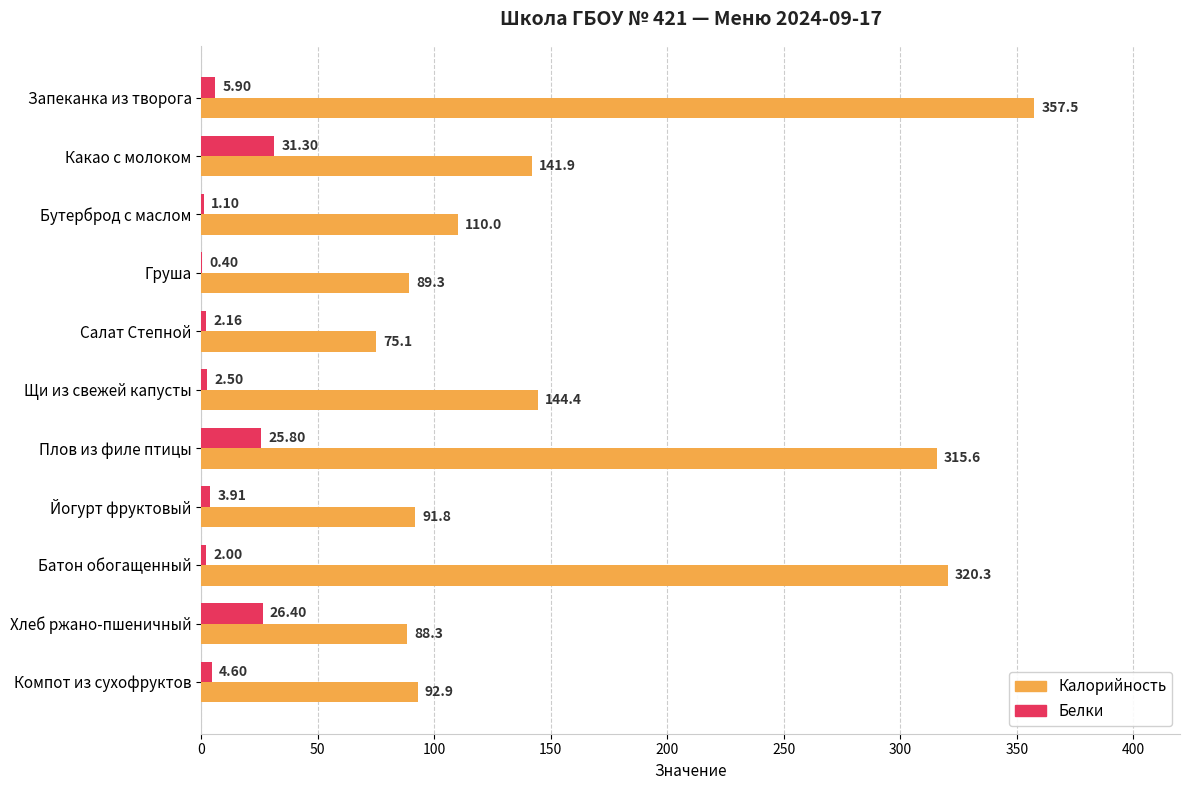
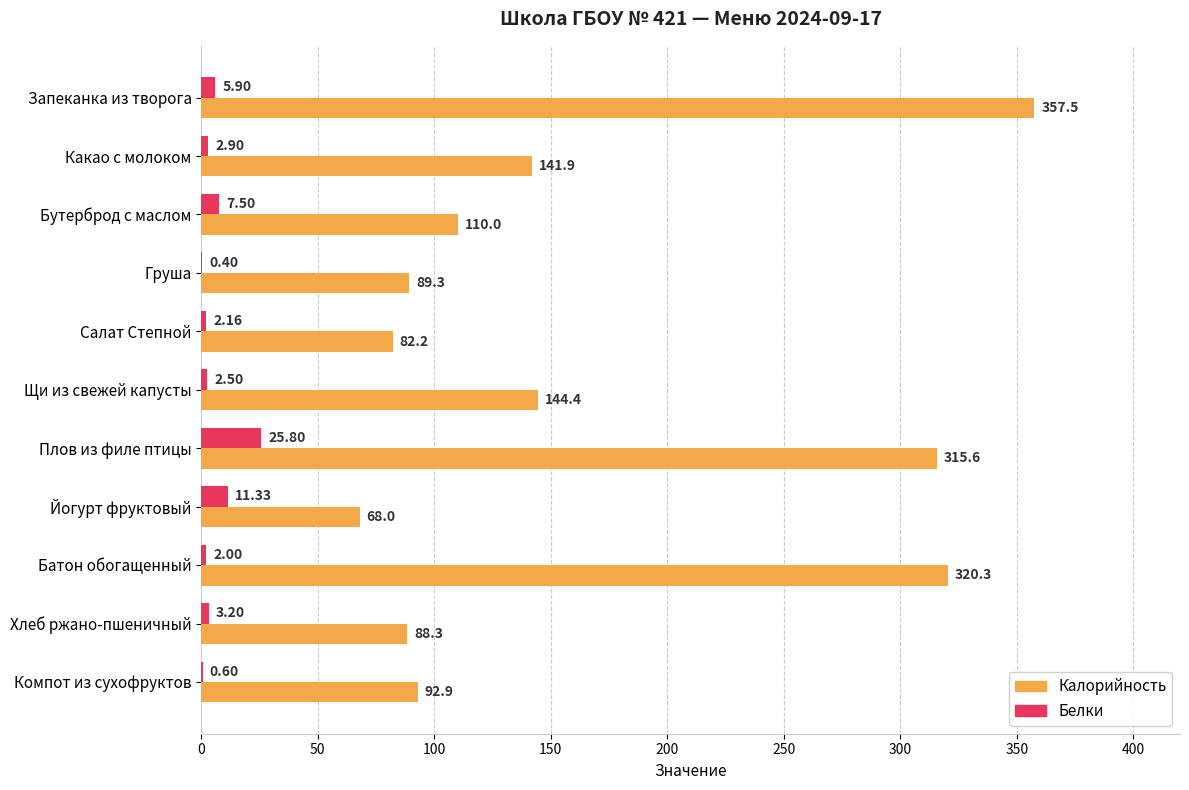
Белки, Какао с молоком: 31.30 -> 2.90
Белки, Бутерброд с маслом: 1.10 -> 7.50
Калорийность, Салат Степной: 75.1 -> 82.2
Белки, Йогурт фруктовый: 3.91 -> 11.33
Калорийность, Йогурт фруктовый: 91.8 -> 68.0
Белки, Хлеб ржано-пшеничный: 26.40 -> 3.20
Белки, Компот из сухофруктов: 4.60 -> 0.60
